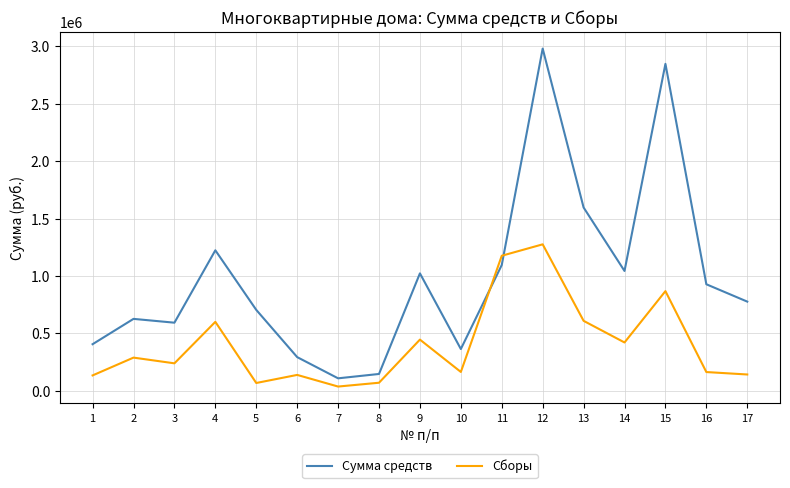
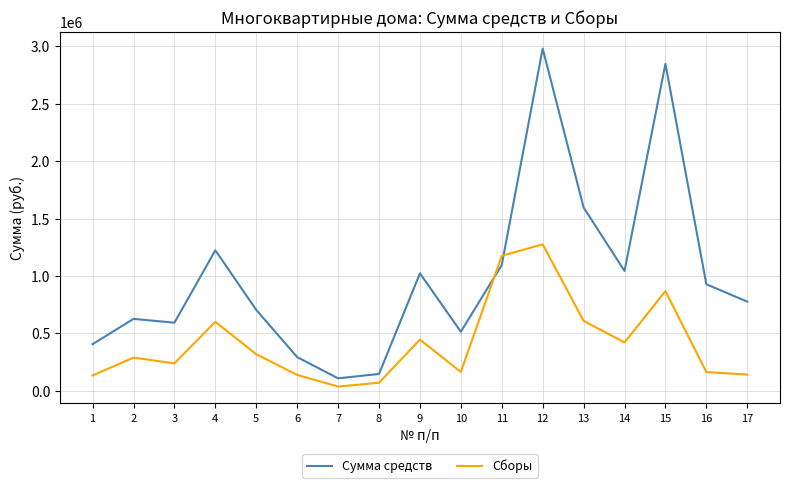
Сборы, 5: 70000 -> 320000
Сумма средств, 10: 360000 -> 510000
